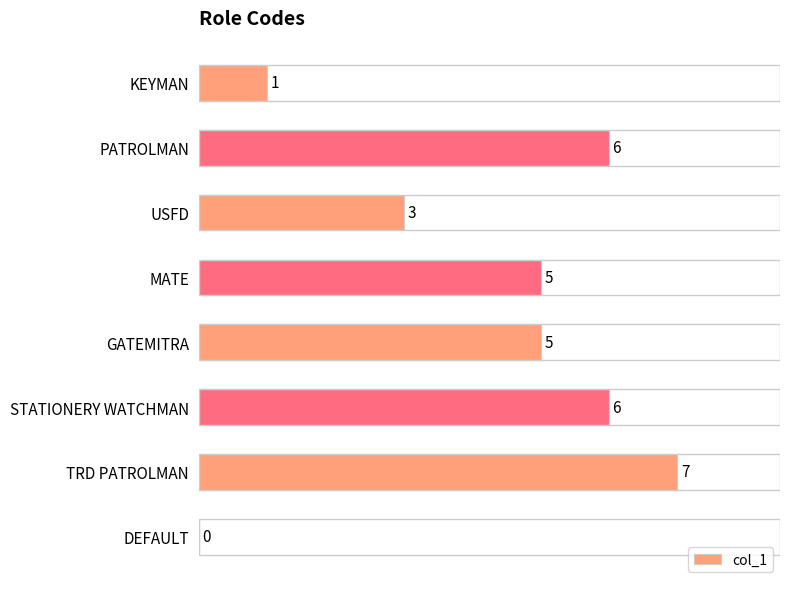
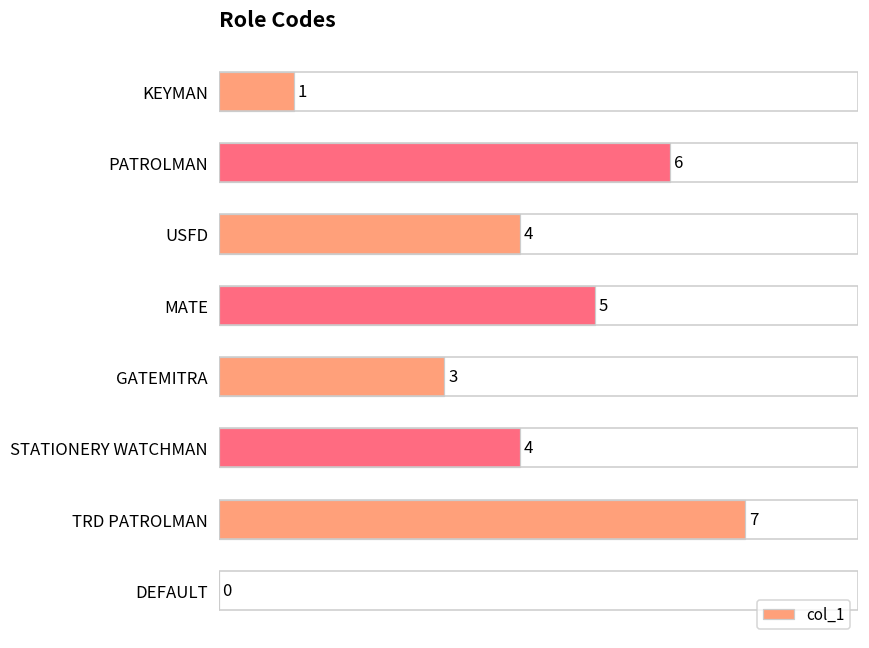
USFD: 3 -> 4
GATEMITRA: 5 -> 3
STATIONERY WATCHMAN: 6 -> 4
